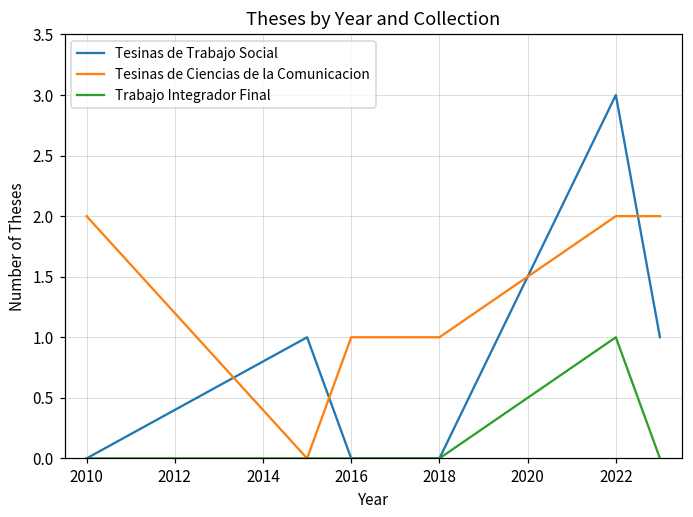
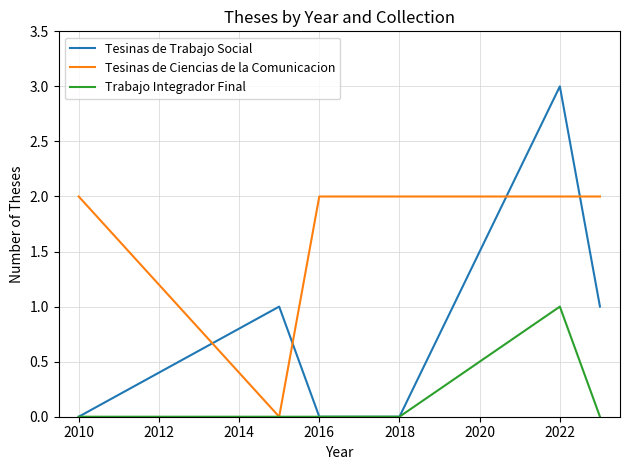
Tesinas de Ciencias de la Comunicacion, 2016: 1 -> 2
Tesinas de Ciencias de la Comunicacion, 2018: 1 -> 2
